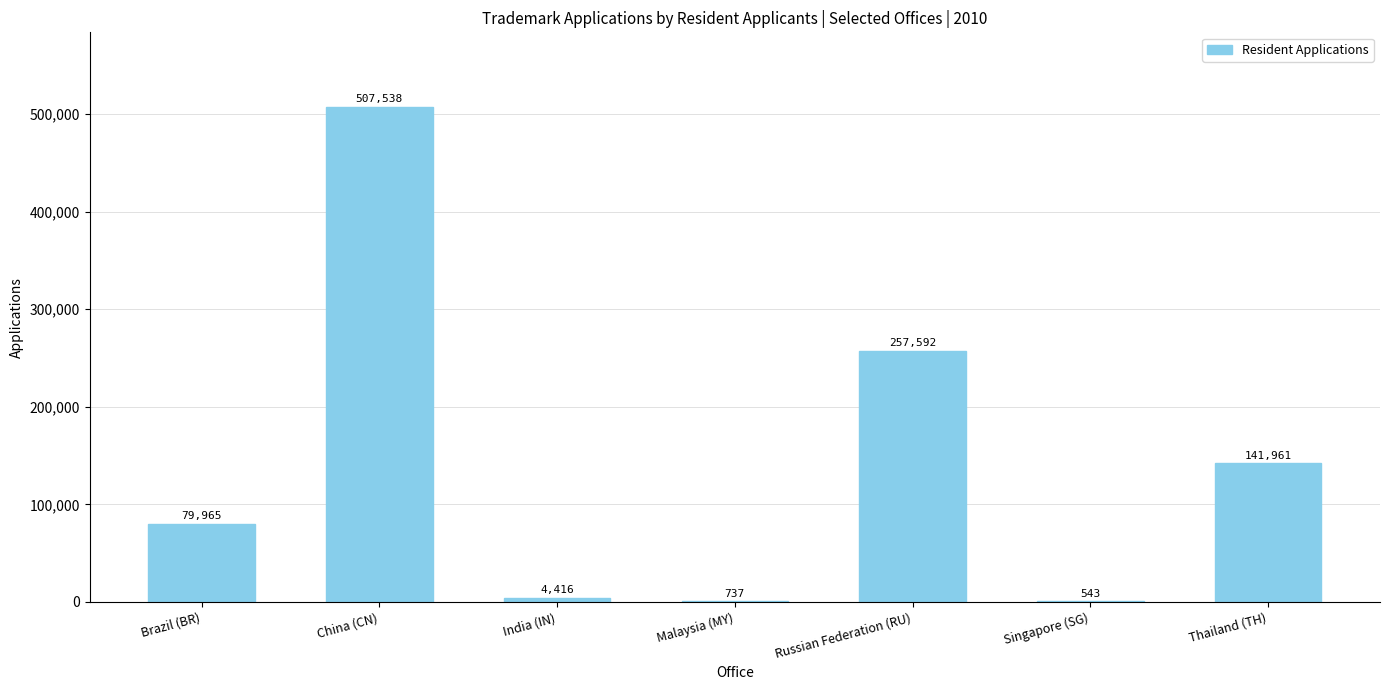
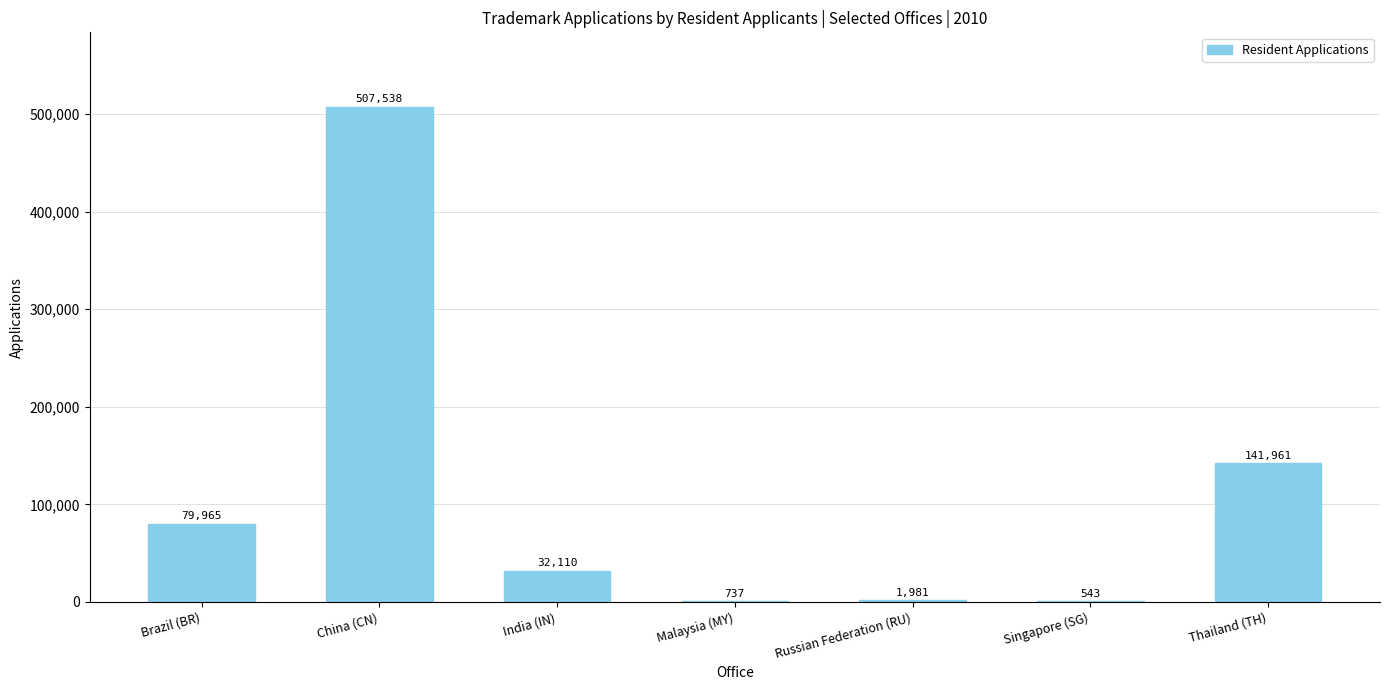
India (IN): 4,416 -> 32,110
Russian Federation (RU): 257,592 -> 1,981
